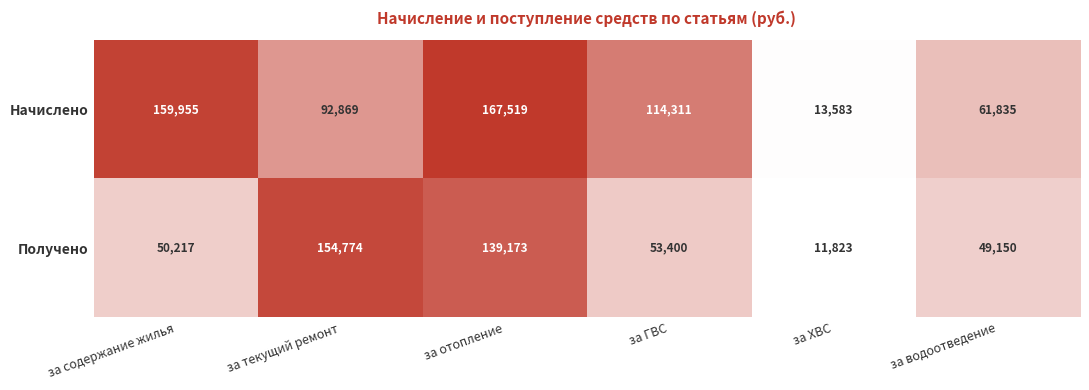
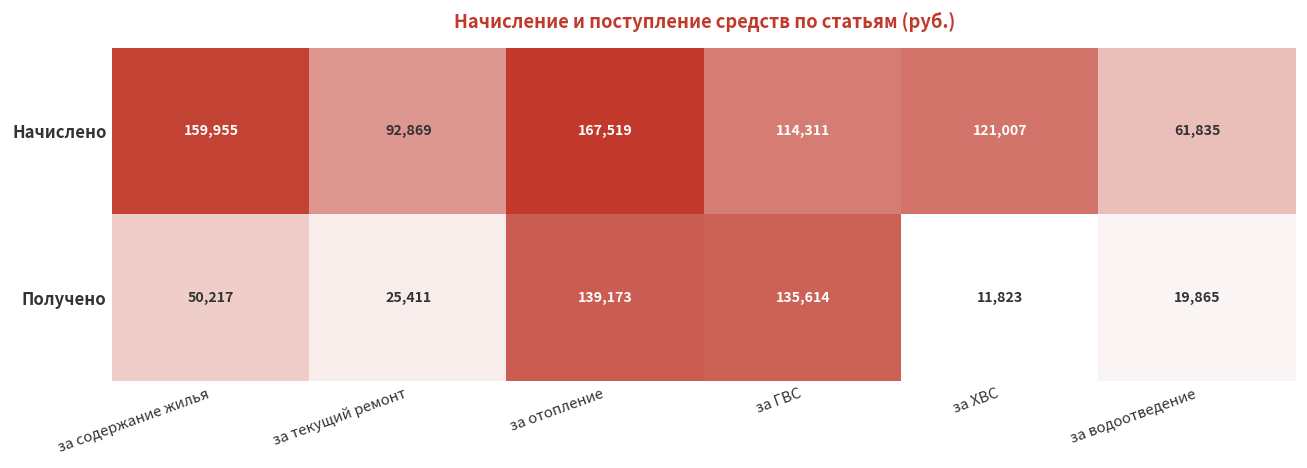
Начислено, за ХВС: 13,583 -> 121,007
Получено, за текущий ремонт: 154,774 -> 25,411
Получено, за ГВС: 53,400 -> 135,614
Получено, за водоотведение: 49,150 -> 19,865
